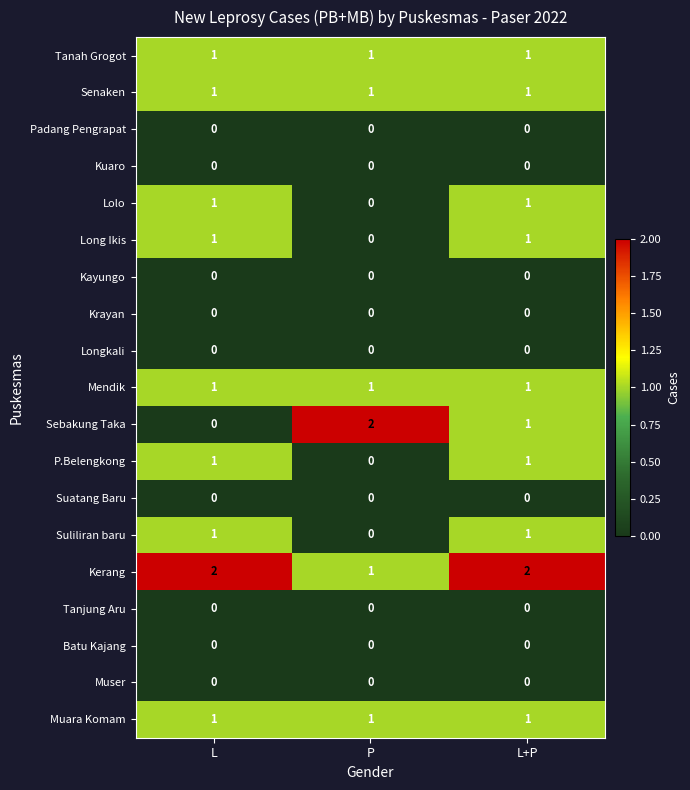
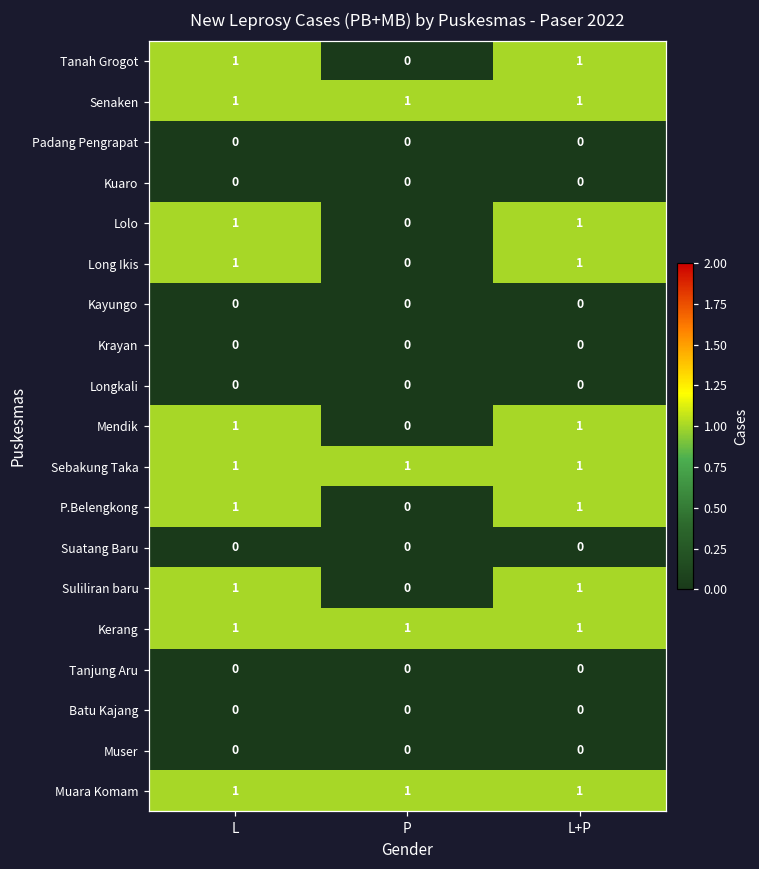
Tanah Grogot, P: 1 -> 0
Mendik, P: 1 -> 0
Sebakung Taka, L: 0 -> 1
Sebakung Taka, P: 2 -> 1
Kerang, L: 2 -> 1
Kerang, L+P: 2 -> 1
